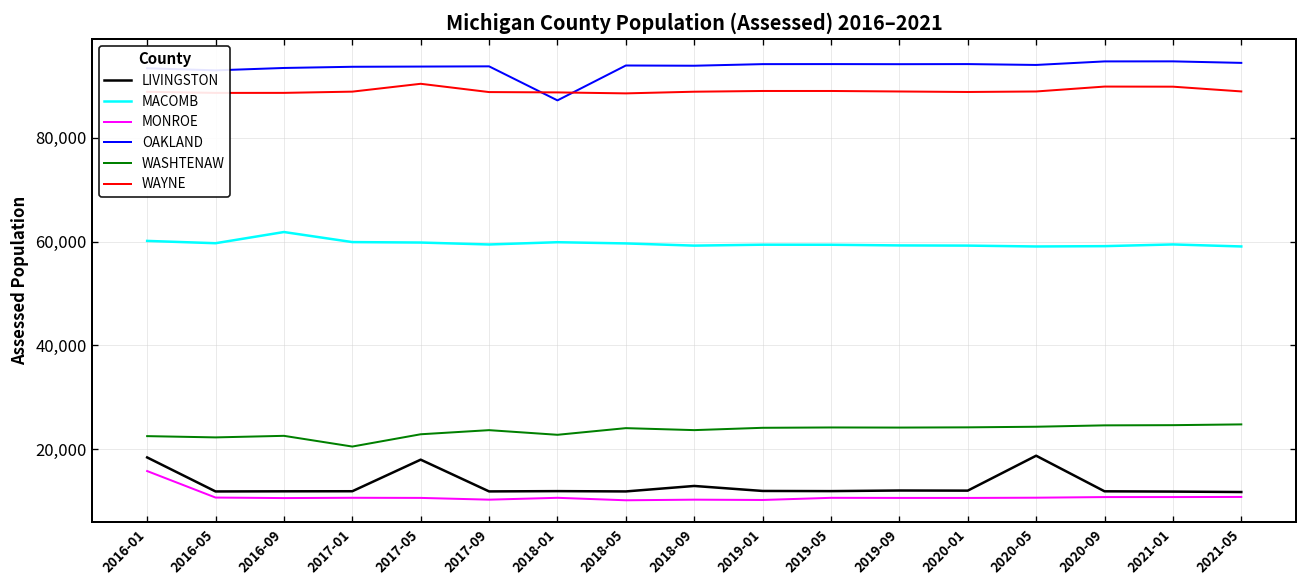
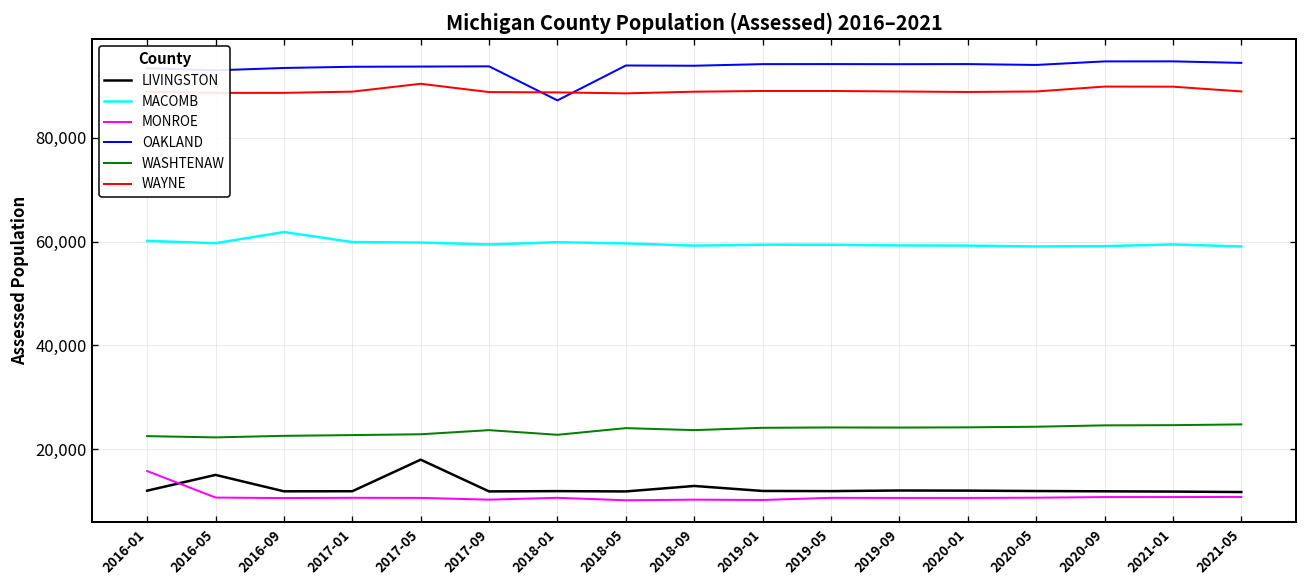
LIVINGSTON, 2016-01: 18,000 -> 12,000
LIVINGSTON, 2016-05: 12,000 -> 15,000
WASHTENAW, 2017-01: 21,000 -> 23,000
LIVINGSTON, 2020-05: 19,000 -> 12,000
